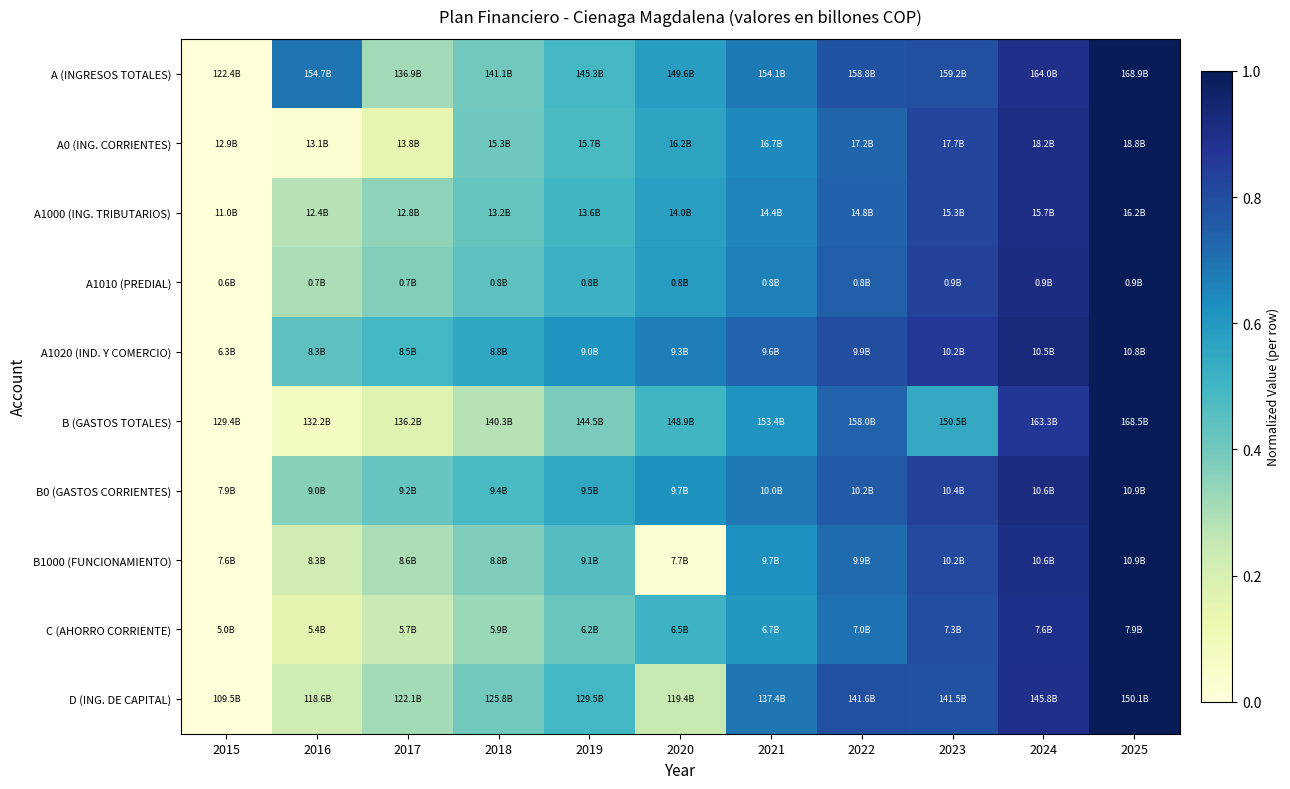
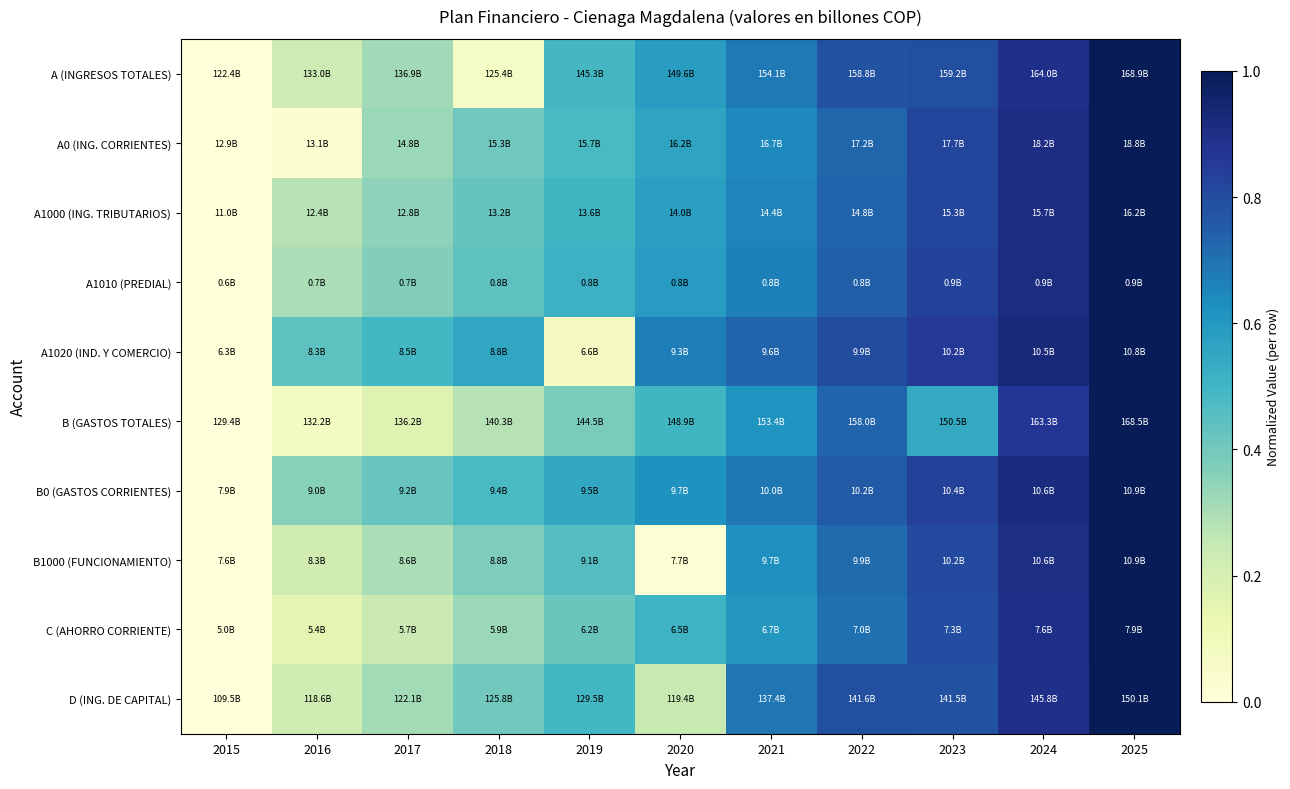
A (INGRESOS TOTALES), 2016: 154.7B -> 133.0B
A (INGRESOS TOTALES), 2018: 141.1B -> 125.4B
A0 (ING. CORRIENTES), 2017: 13.8B -> 14.8B
A1020 (IND. Y COMERCIO), 2019: 9.0B -> 6.6B
